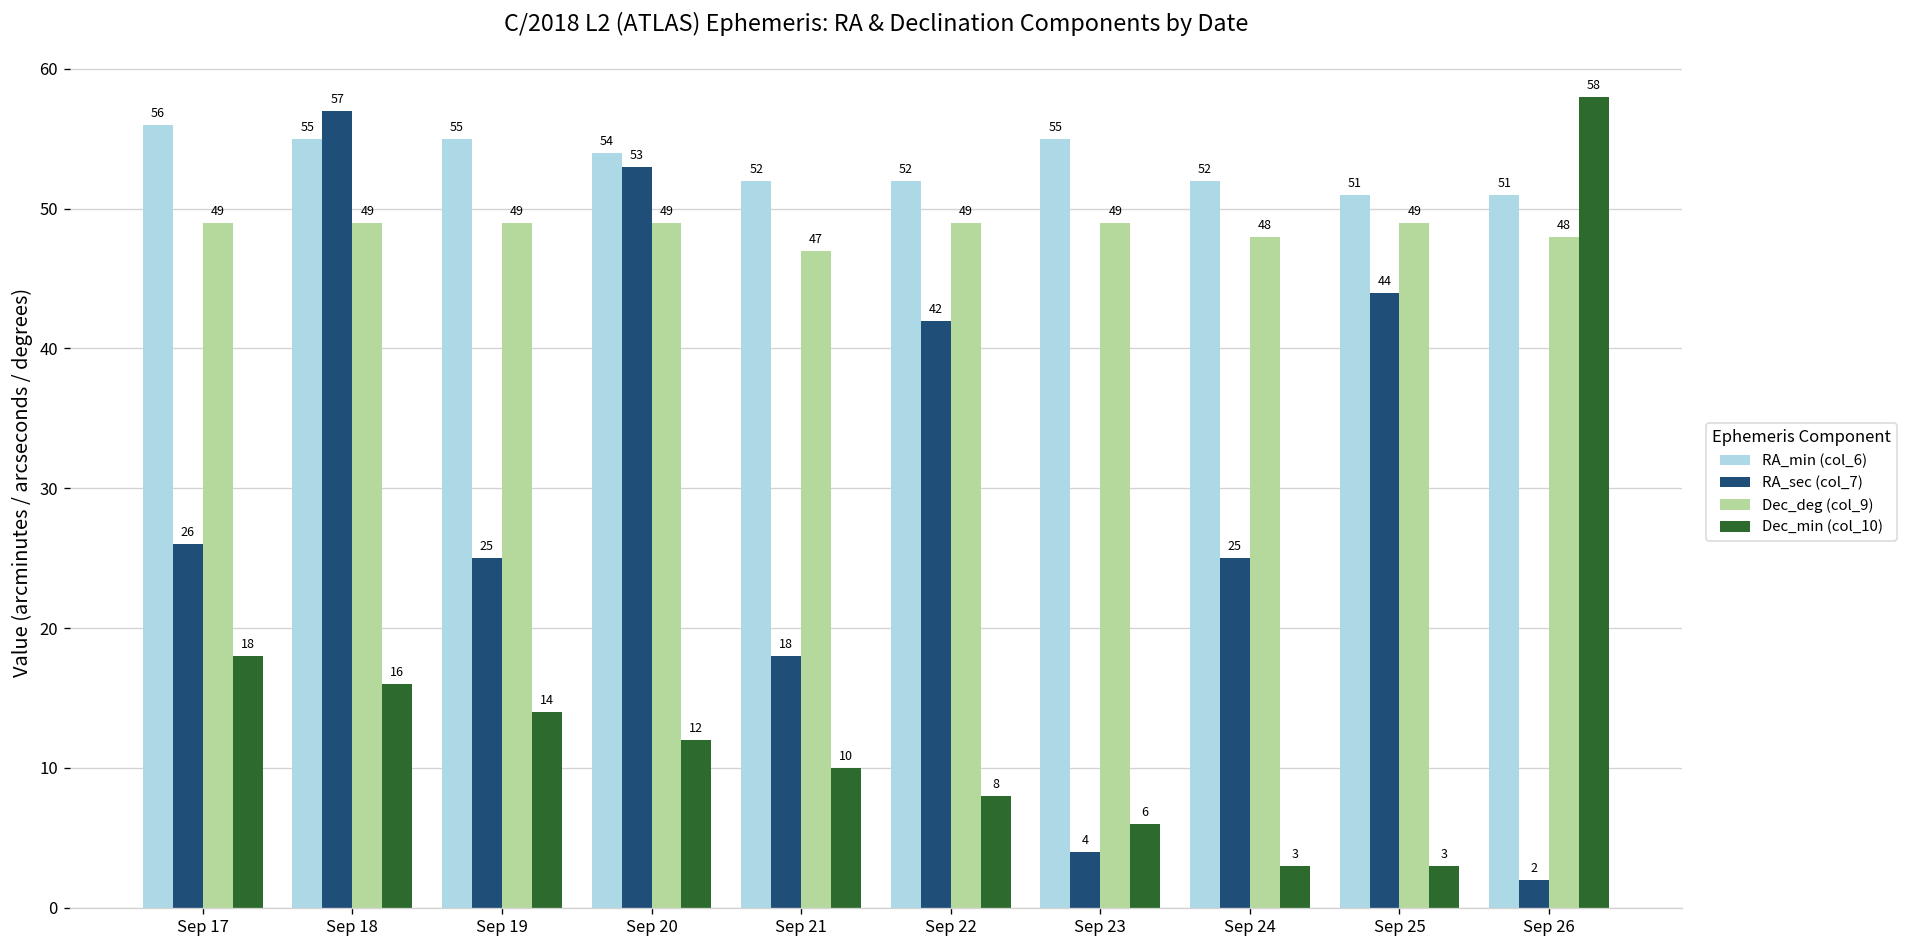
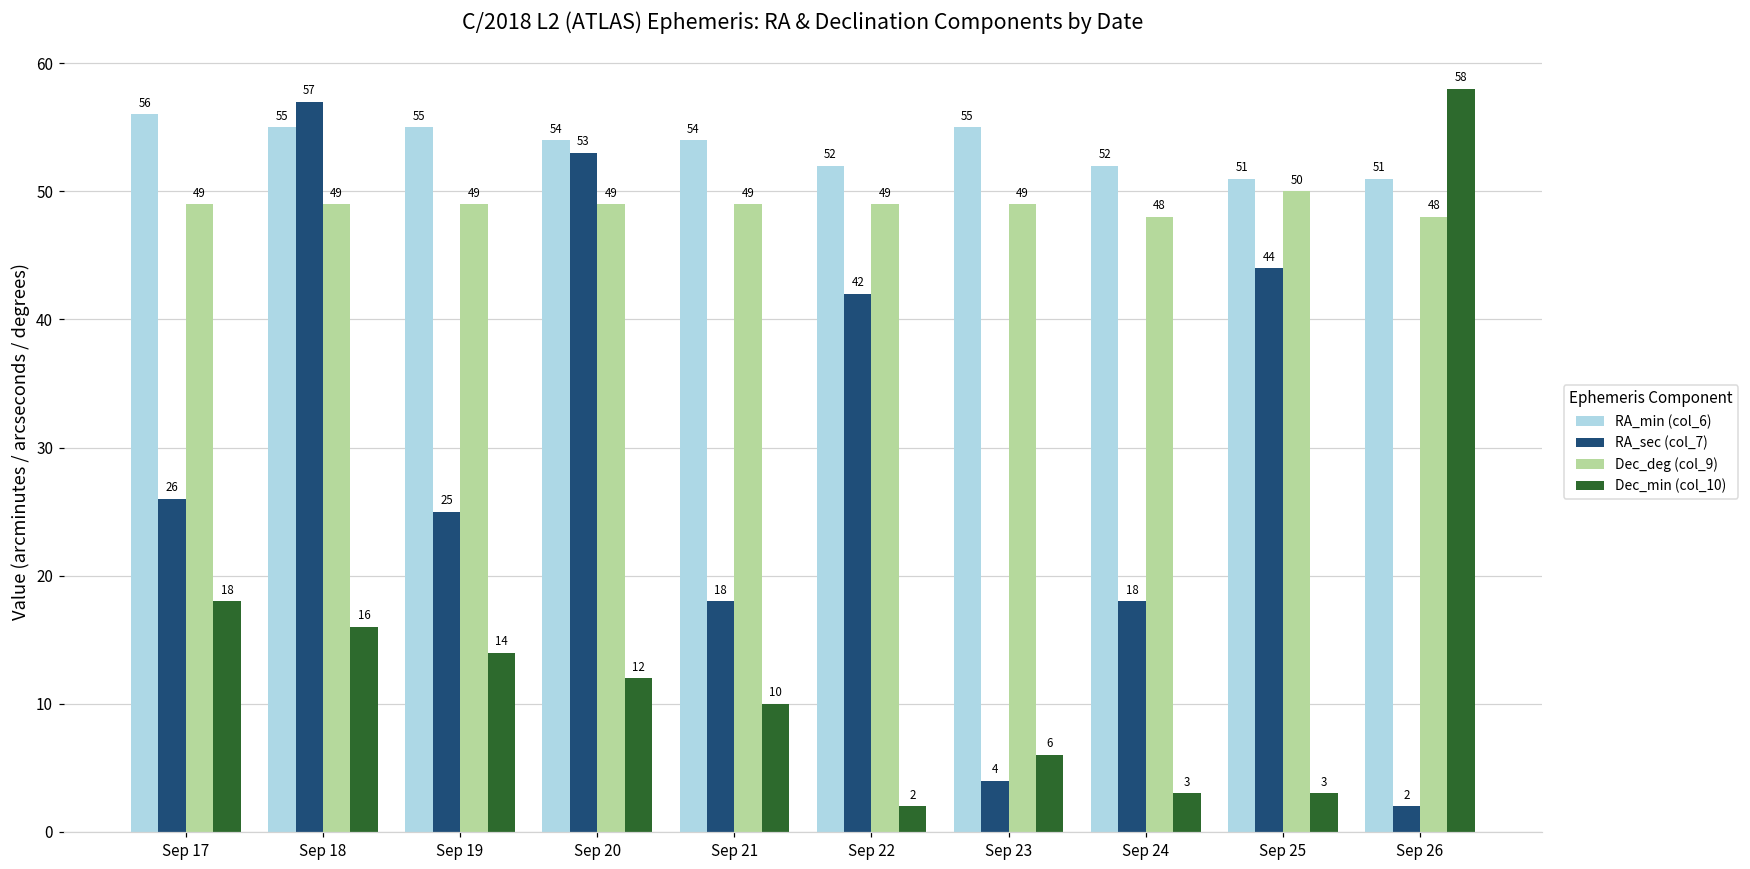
RA_min (col_6), Sep 21: 52 -> 54
Dec_deg (col_9), Sep 21: 47 -> 49
Dec_min (col_10), Sep 22: 8 -> 2
RA_sec (col_7), Sep 24: 25 -> 18
Dec_deg (col_9), Sep 25: 49 -> 50
